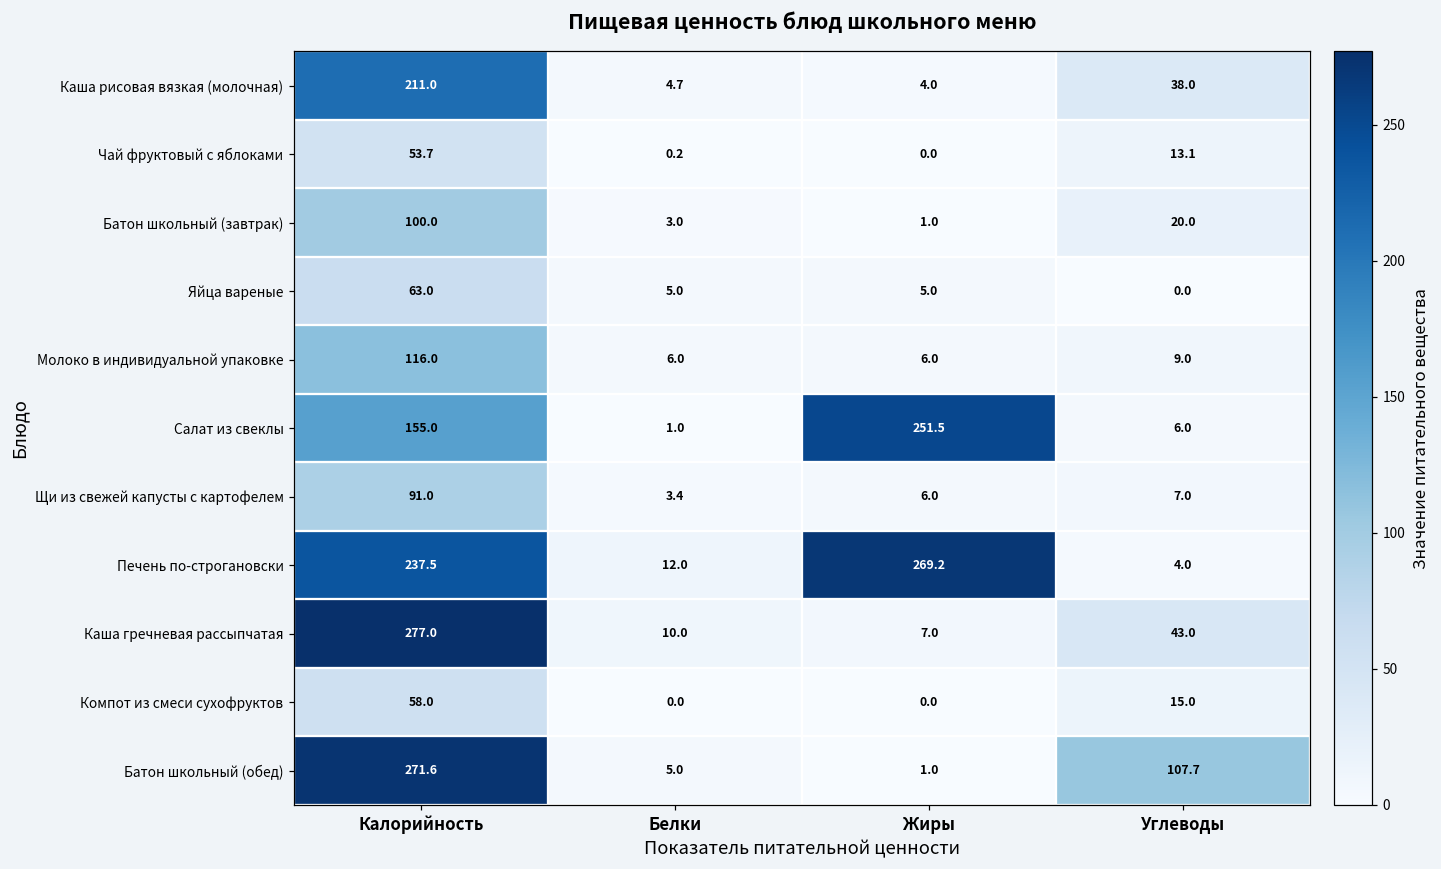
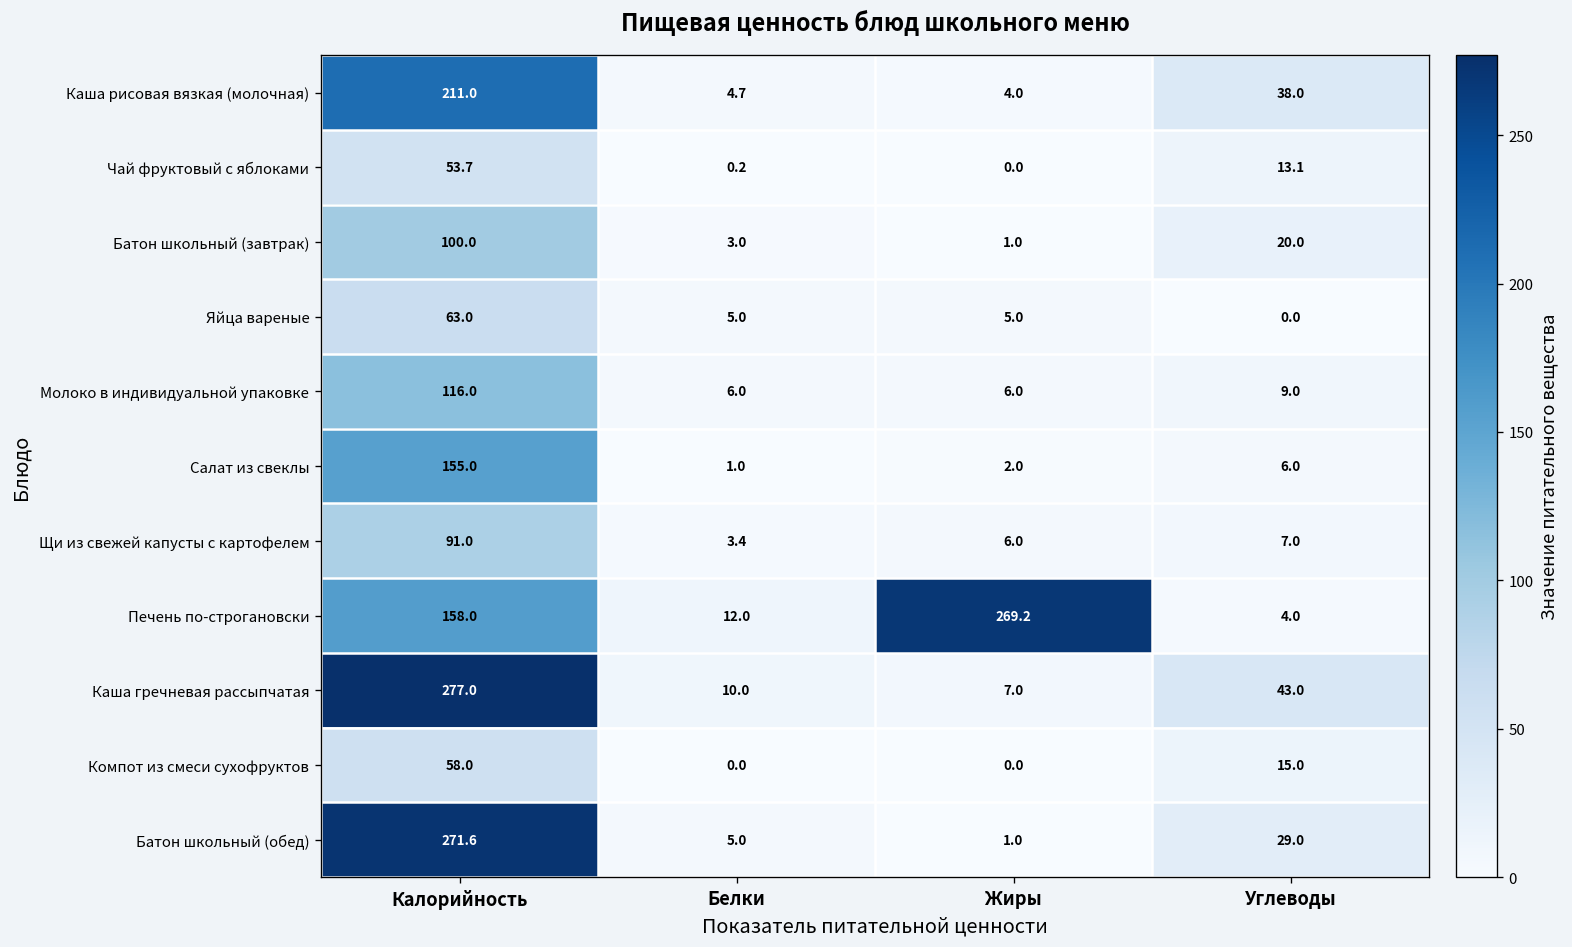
Салат из свеклы, Жиры: 251.5 -> 2.0
Печень по-строгановски, Калорийность: 237.5 -> 158.0
Батон школьный (обед), Углеводы: 107.7 -> 29.0
